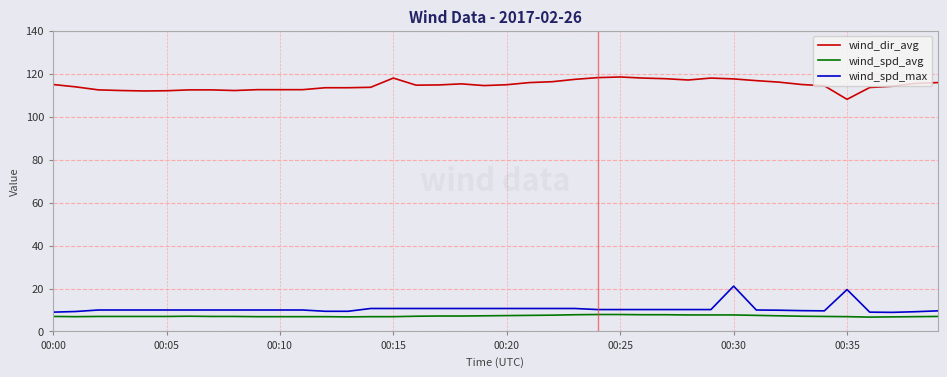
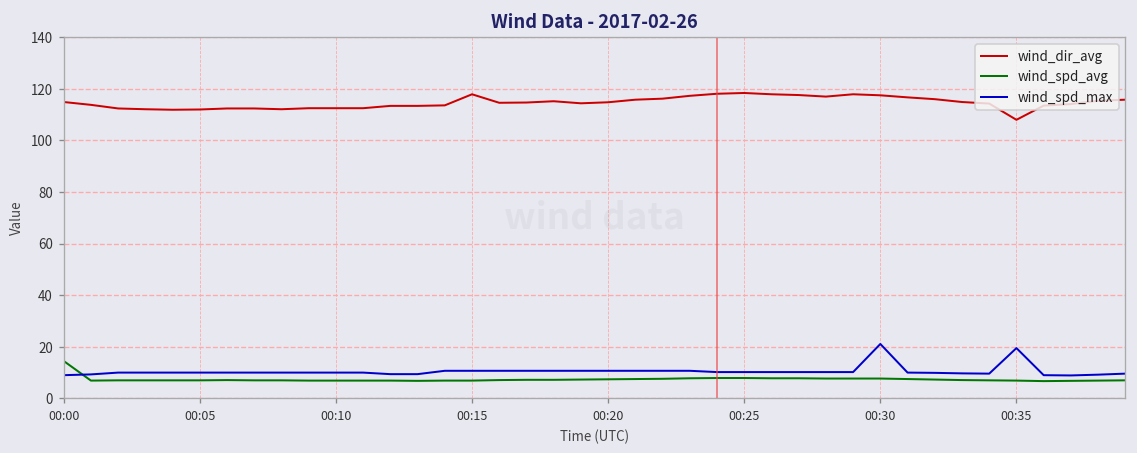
wind_spd_avg, 00:00: 7 -> 15
